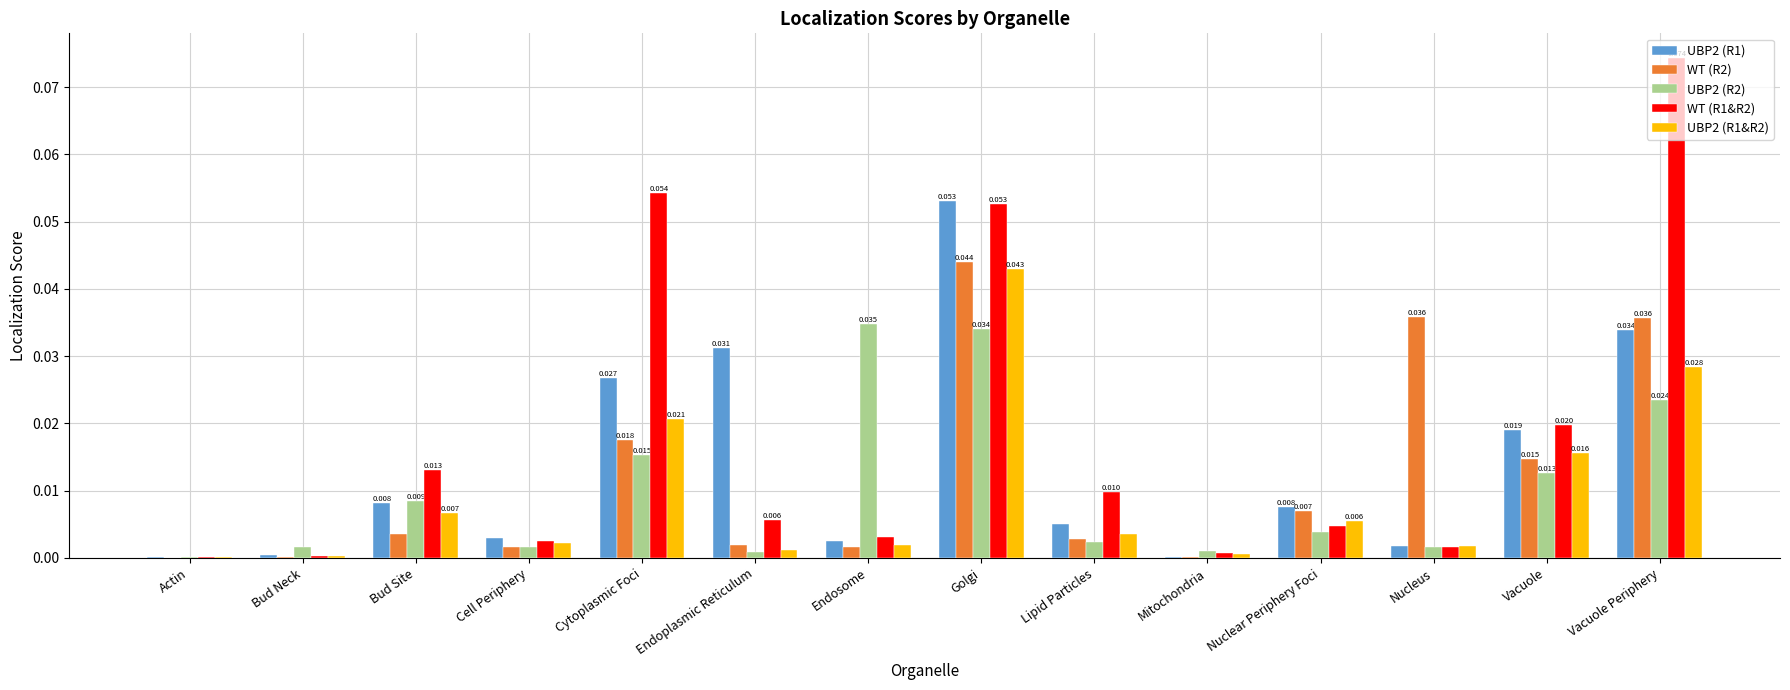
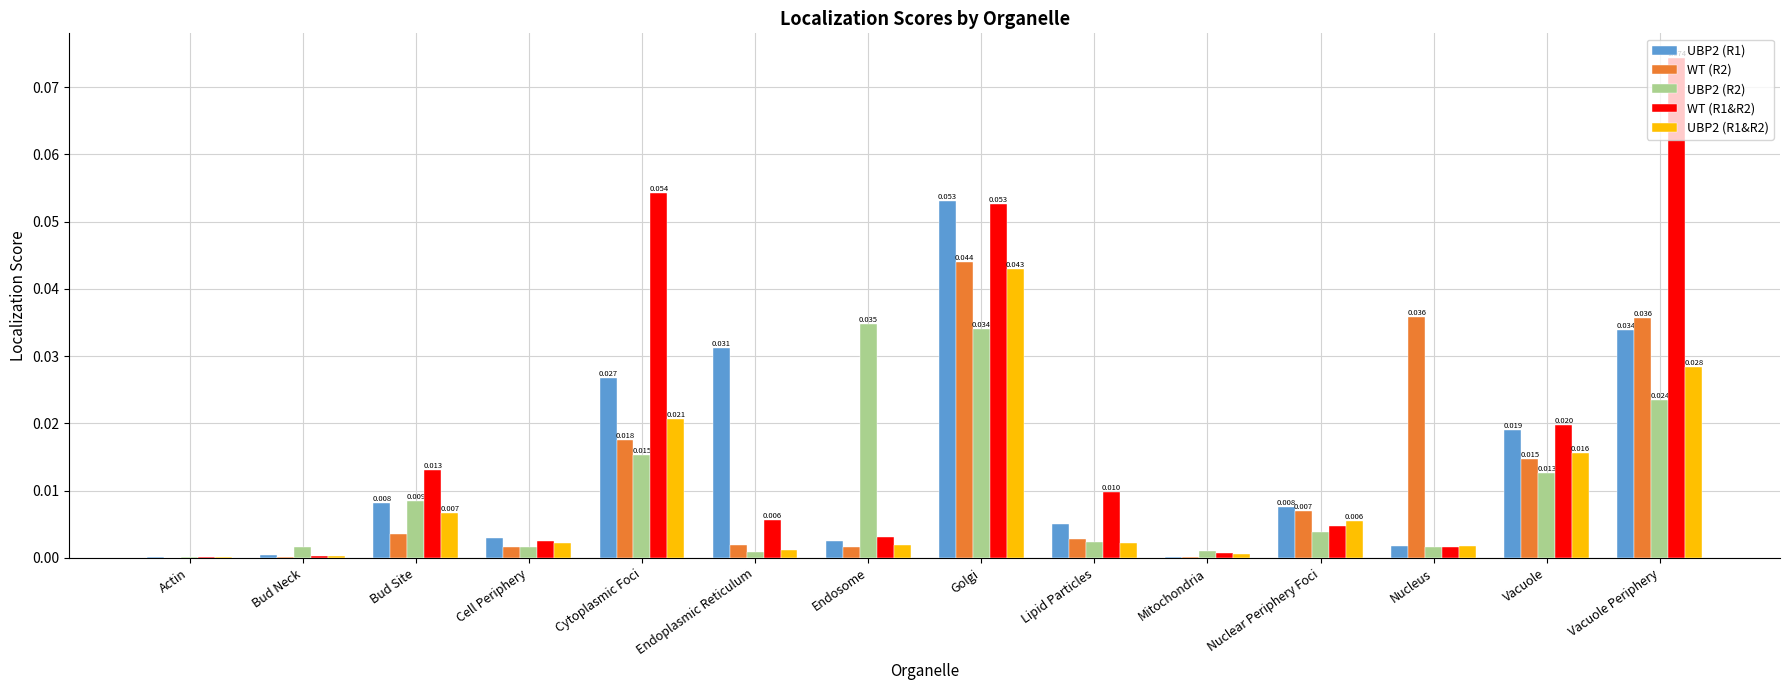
UBP2 (R1&R2), Lipid Particles: 0.004 -> 0.002
